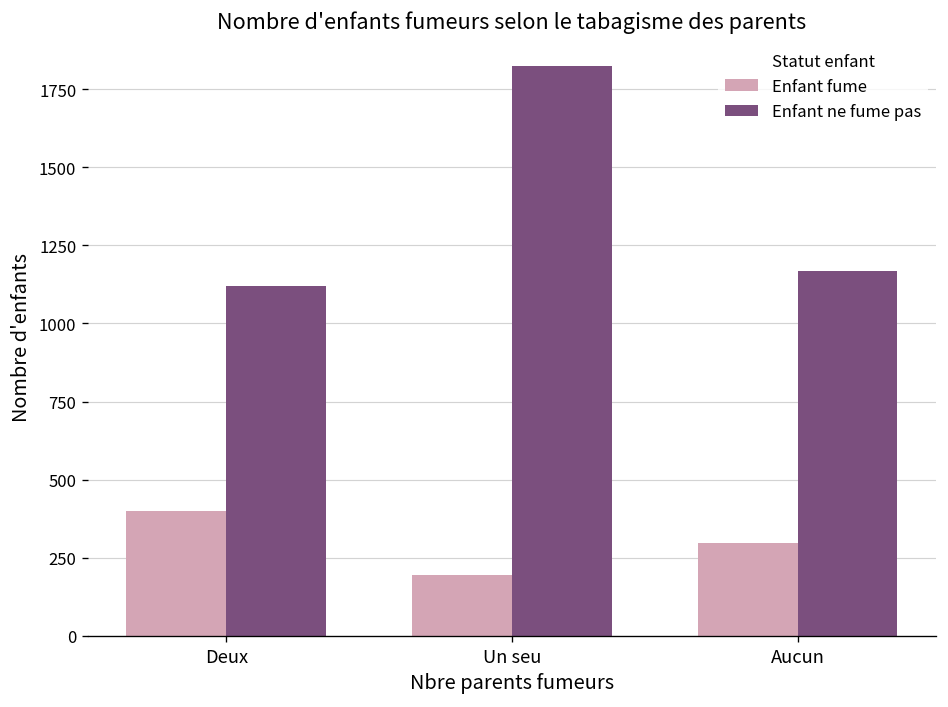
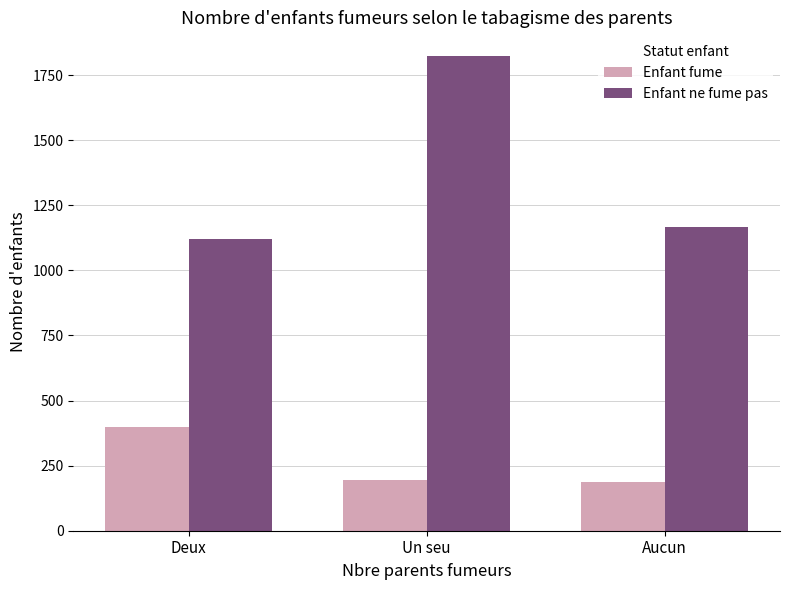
Enfant fume, Aucun: 300 -> 190
